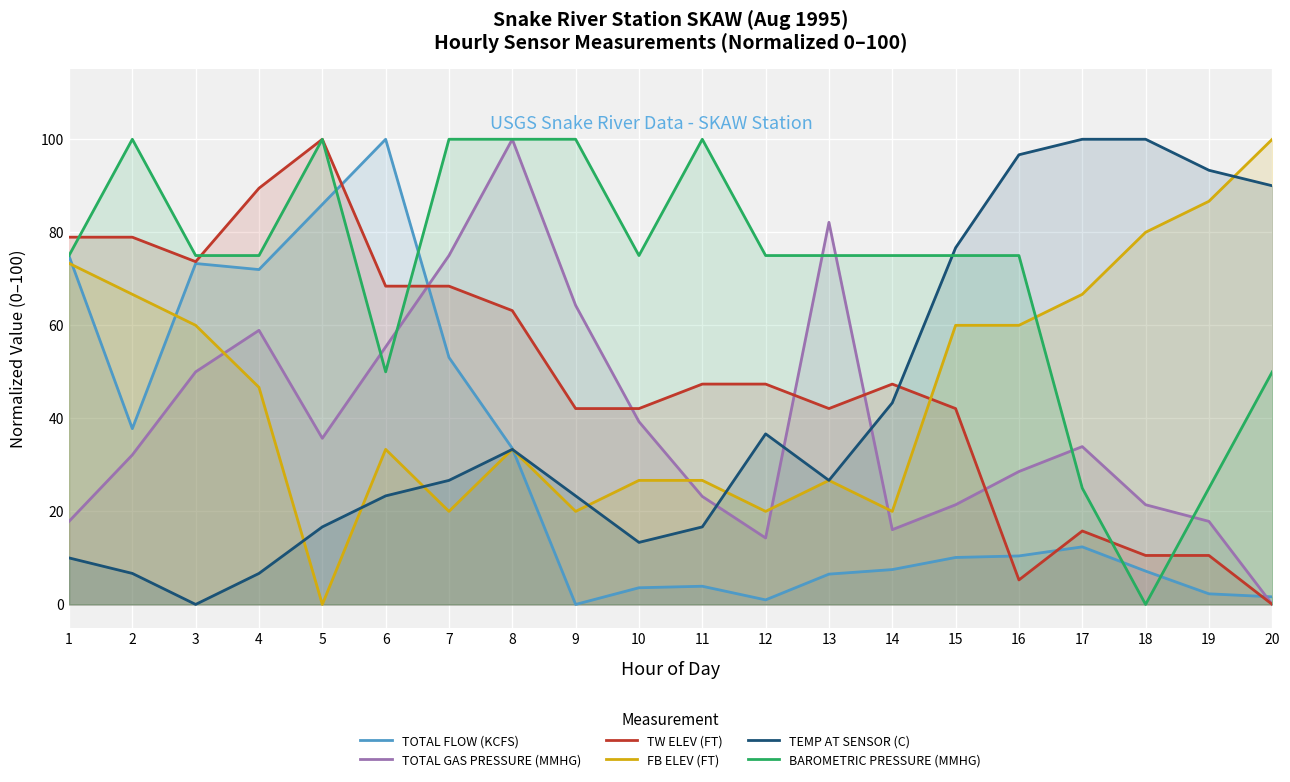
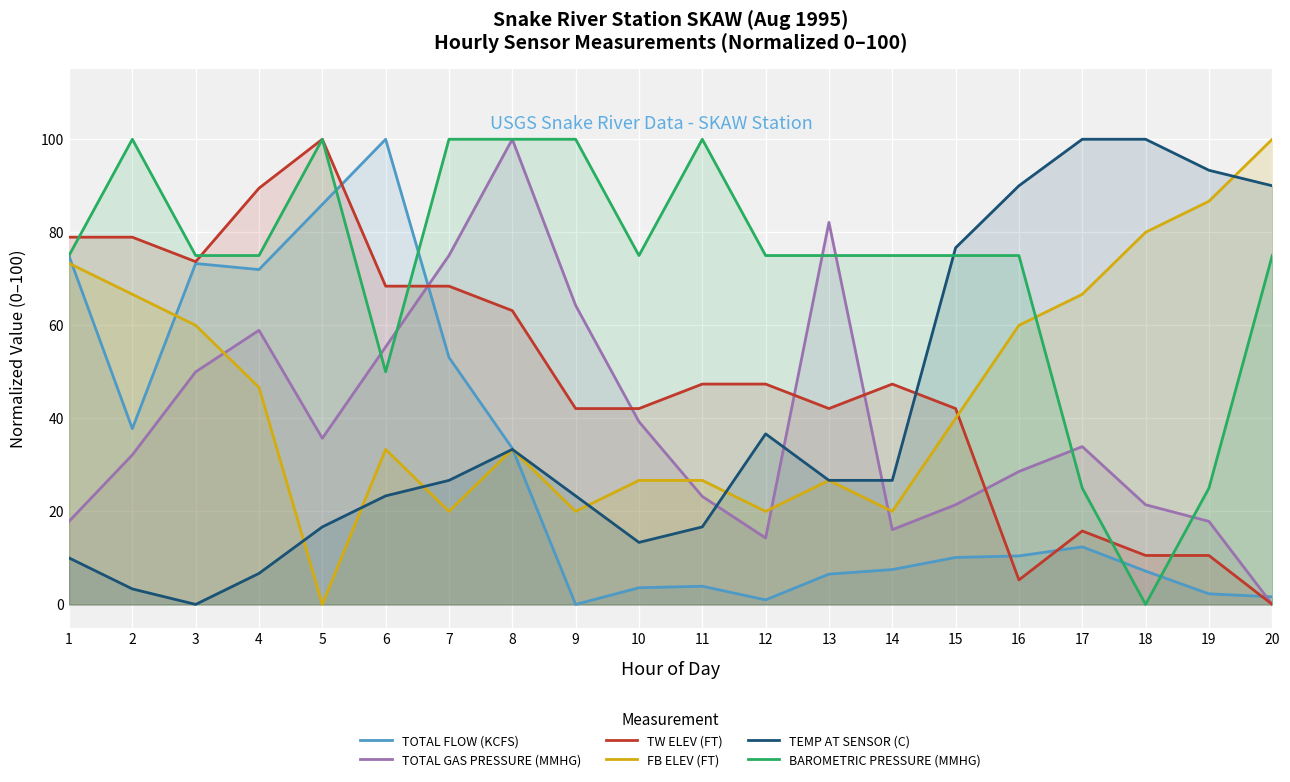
TEMP AT SENSOR (C), 2: 7 -> 3
TEMP AT SENSOR (C), 14: 43 -> 27
FB ELEV (FT), 15: 60 -> 40
TEMP AT SENSOR (C), 16: 97 -> 90
BAROMETRIC PRESSURE (MMHG), 20: 50 -> 75
